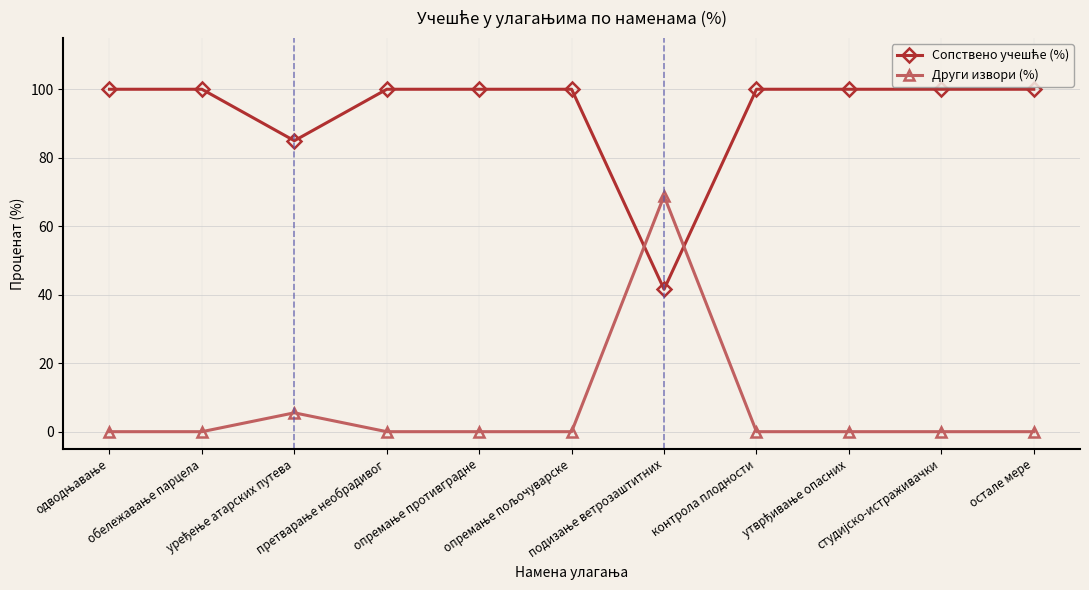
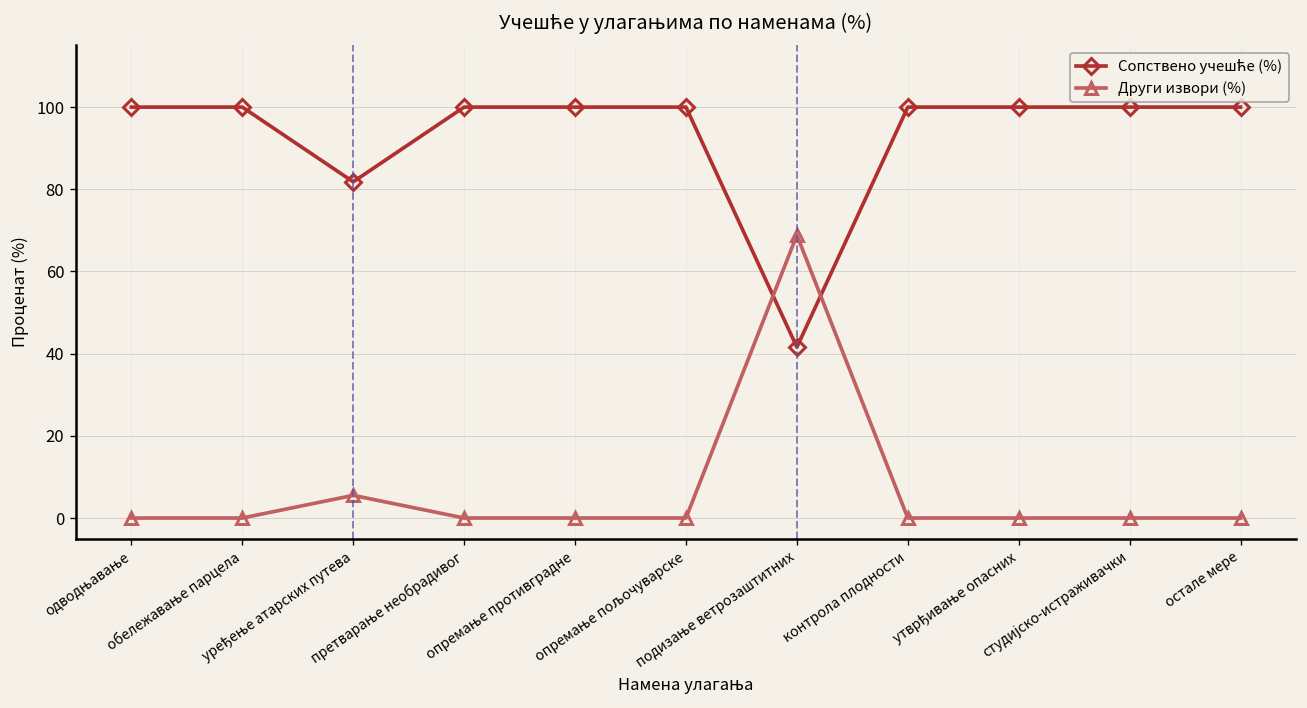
Сопствено учешће (%), уређење атарских путева: 85 -> 82
